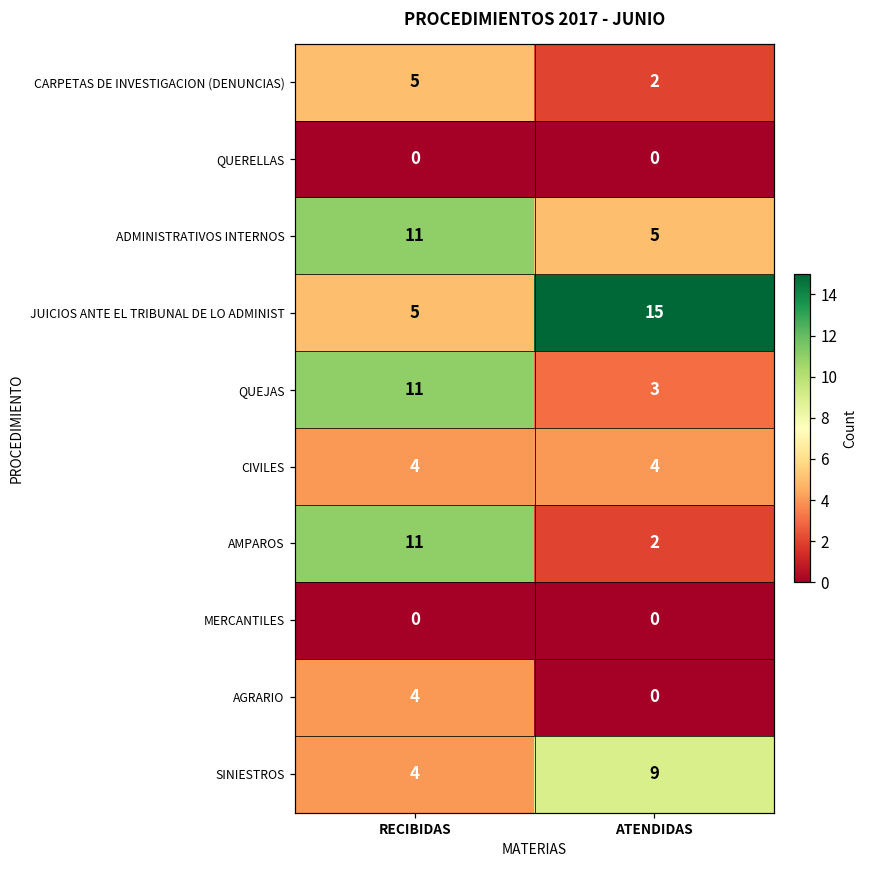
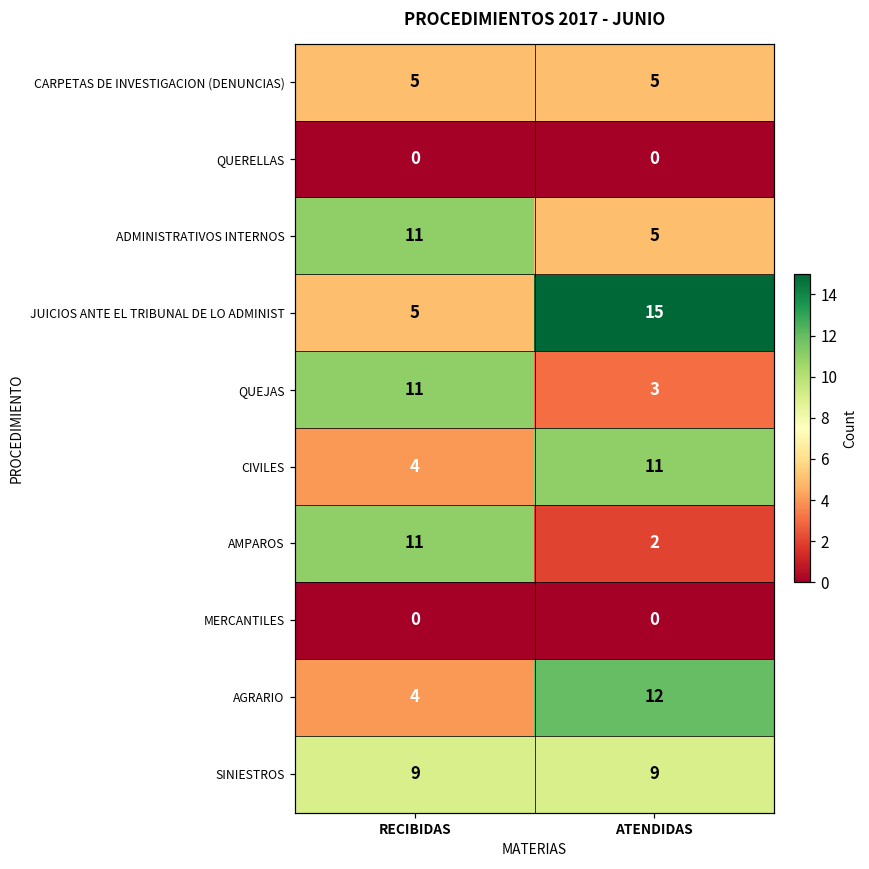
CARPETAS DE INVESTIGACION (DENUNCIAS), ATENDIDAS: 2 -> 5
CIVILES, ATENDIDAS: 4 -> 11
AGRARIO, ATENDIDAS: 0 -> 12
SINIESTROS, RECIBIDAS: 4 -> 9
